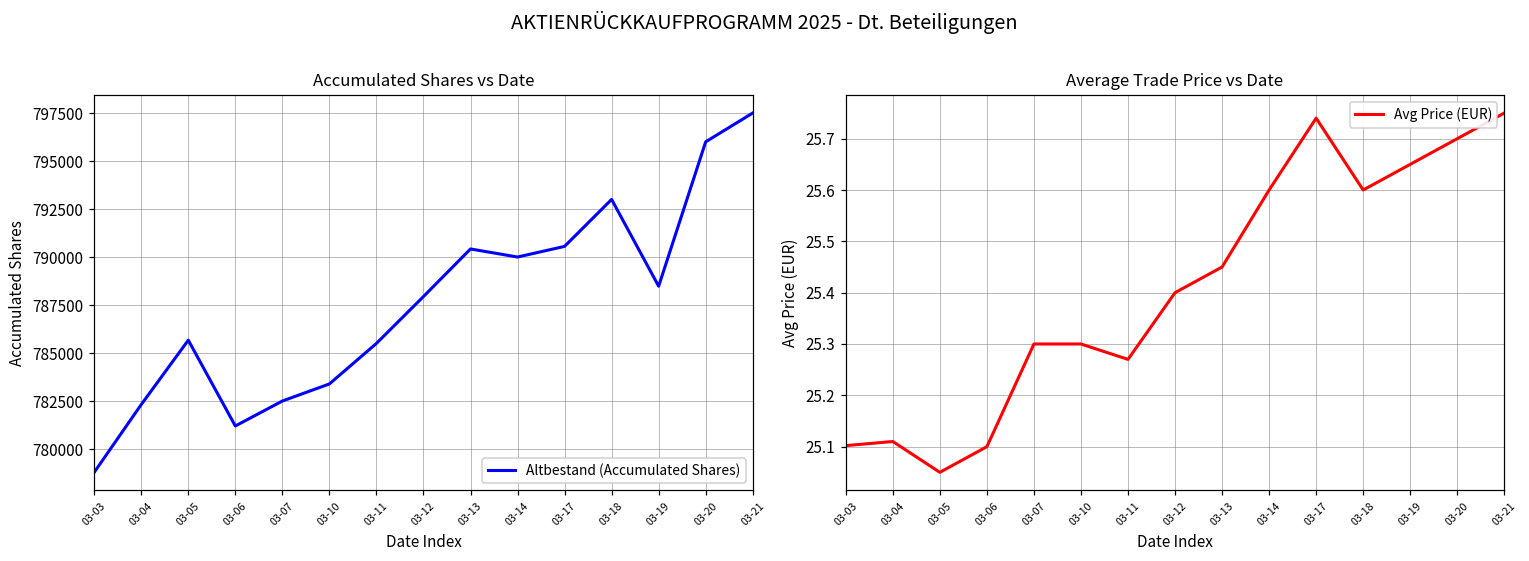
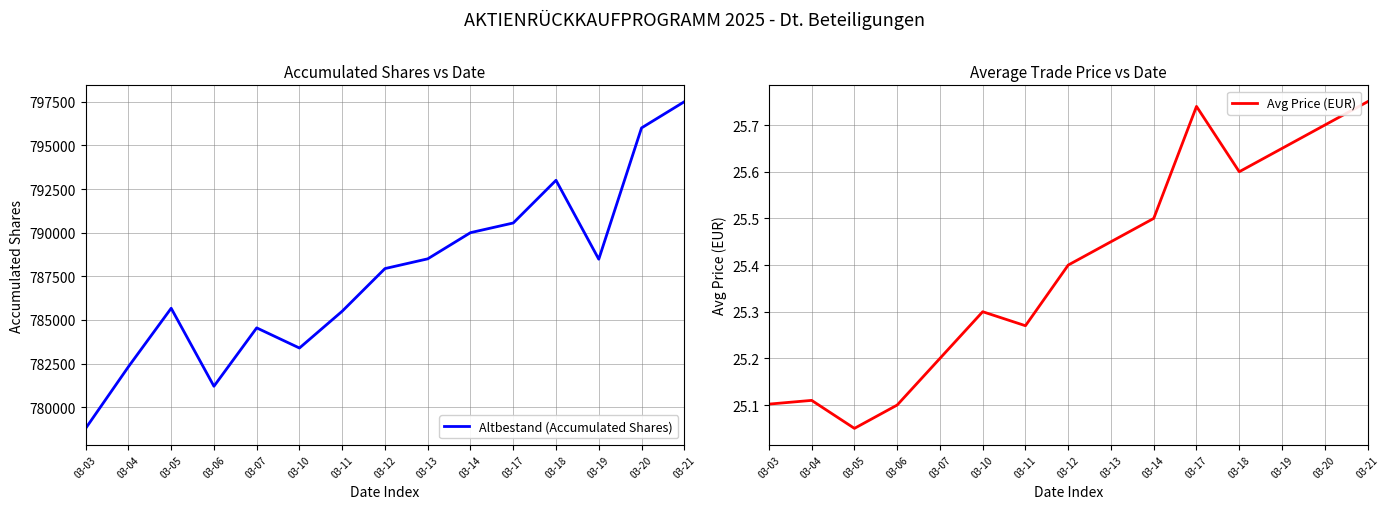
Accumulated Shares vs Date, 03-07: 782500 -> 784500
Accumulated Shares vs Date, 03-13: 790400 -> 788500
Average Trade Price vs Date, 03-07: 25.3 -> 25.2
Average Trade Price vs Date, 03-14: 25.6 -> 25.5
